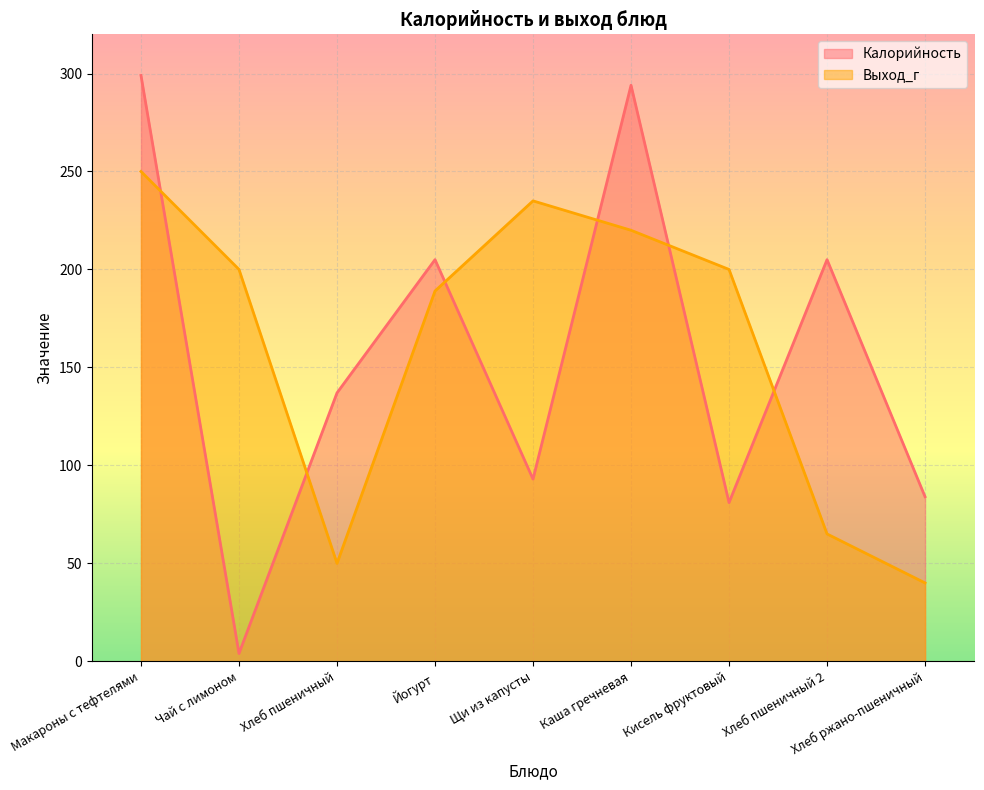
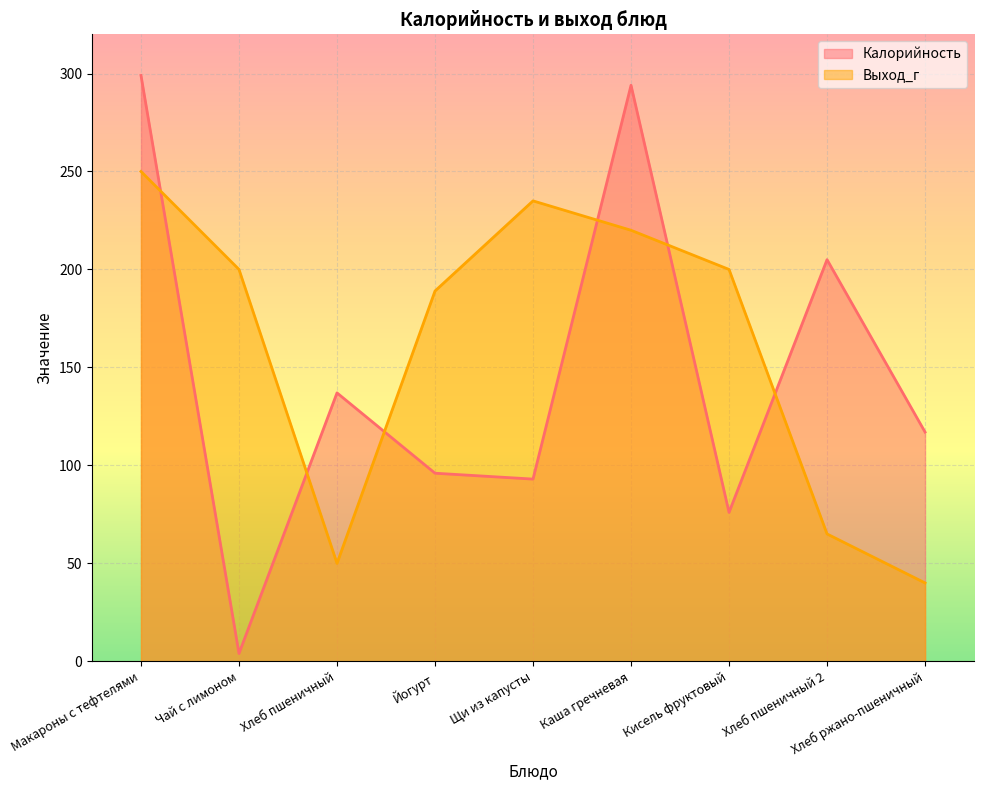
Калорийность, Йогурт: 205 -> 96
Калорийность, Кисель фруктовый: 81 -> 76
Калорийность, Хлеб ржано-пшеничный: 84 -> 117
